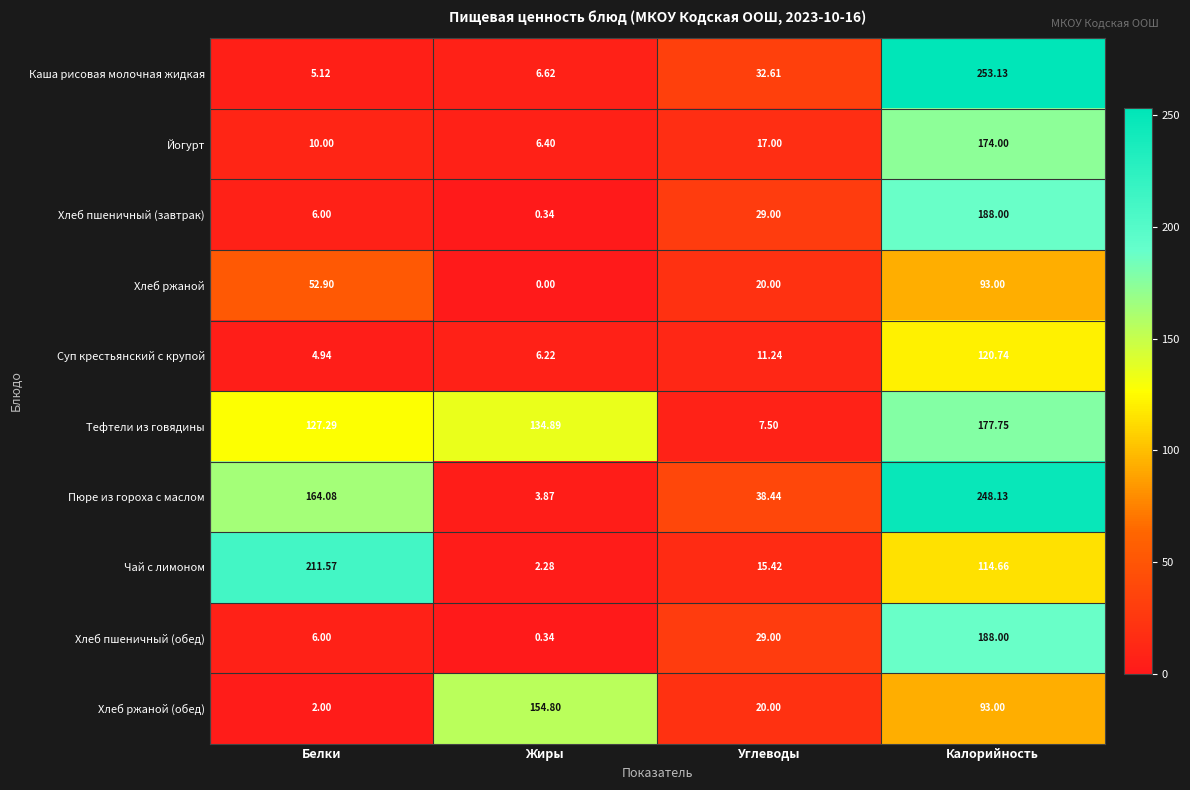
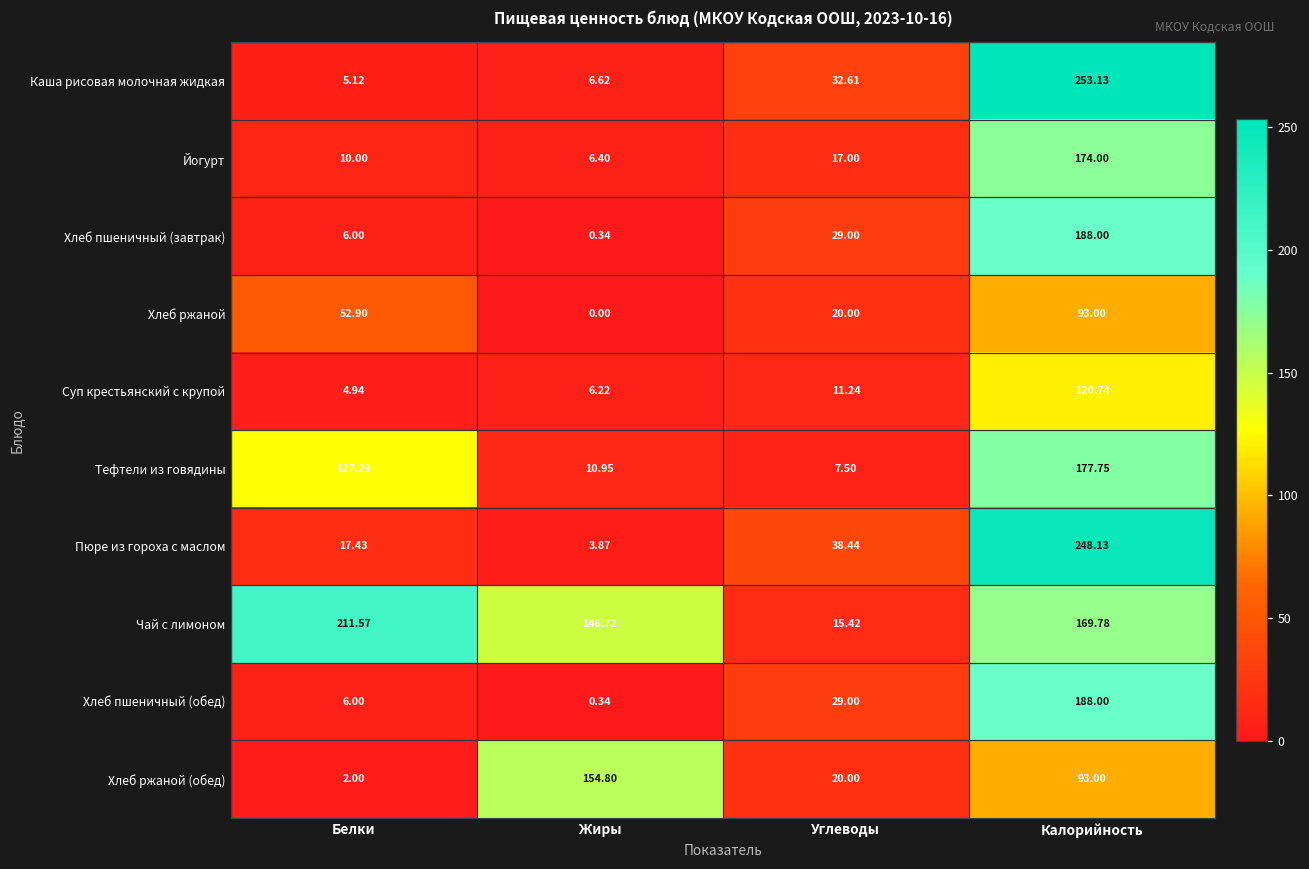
Тефтели из говядины, Жиры: 134.89 -> 10.95
Пюре из гороха с маслом, Белки: 164.08 -> 17.43
Чай с лимоном, Жиры: 2.28 -> 146.72
Чай с лимоном, Калорийность: 114.66 -> 169.78
